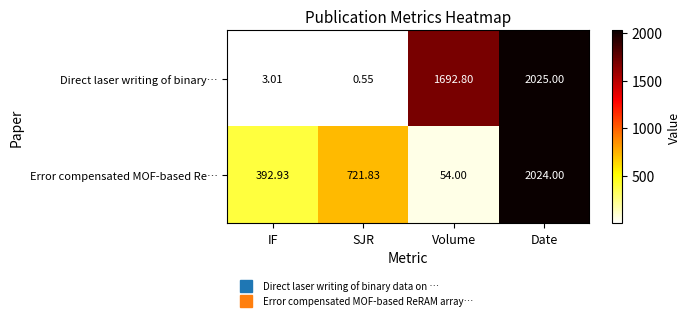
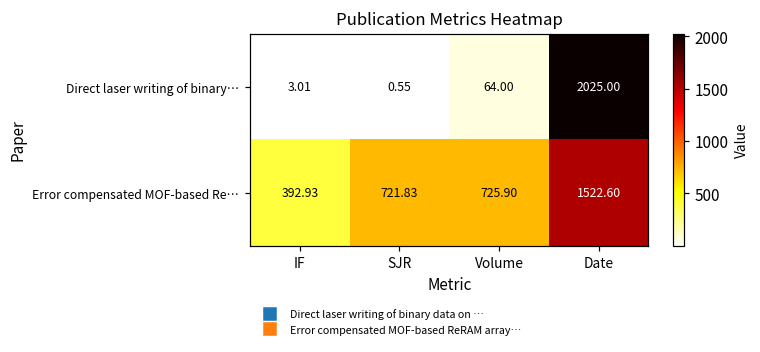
Direct laser writing of binary…, Volume: 1692.80 -> 64.00
Error compensated MOF-based Re…, Volume: 54.00 -> 725.90
Error compensated MOF-based Re…, Date: 2024.00 -> 1522.60
